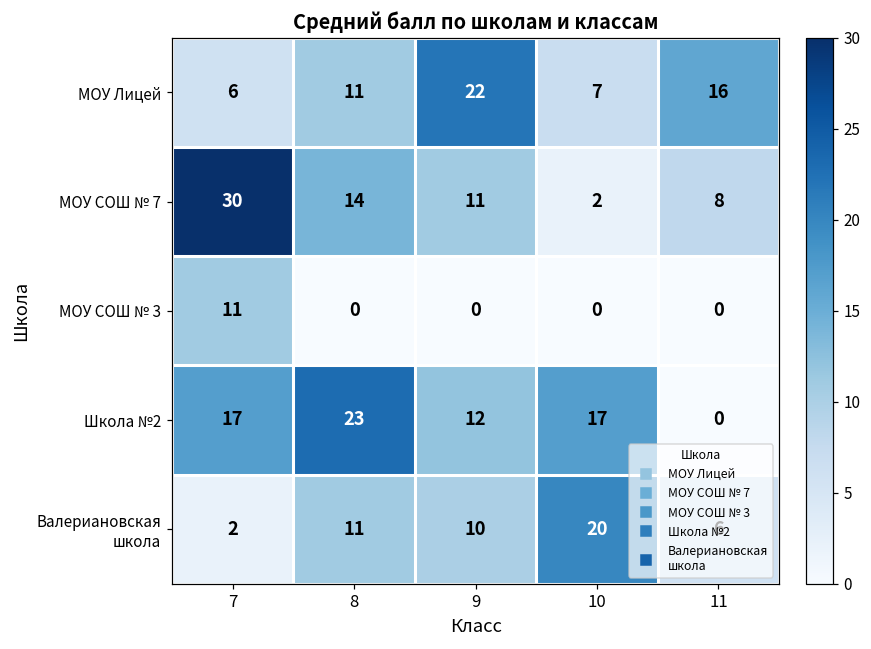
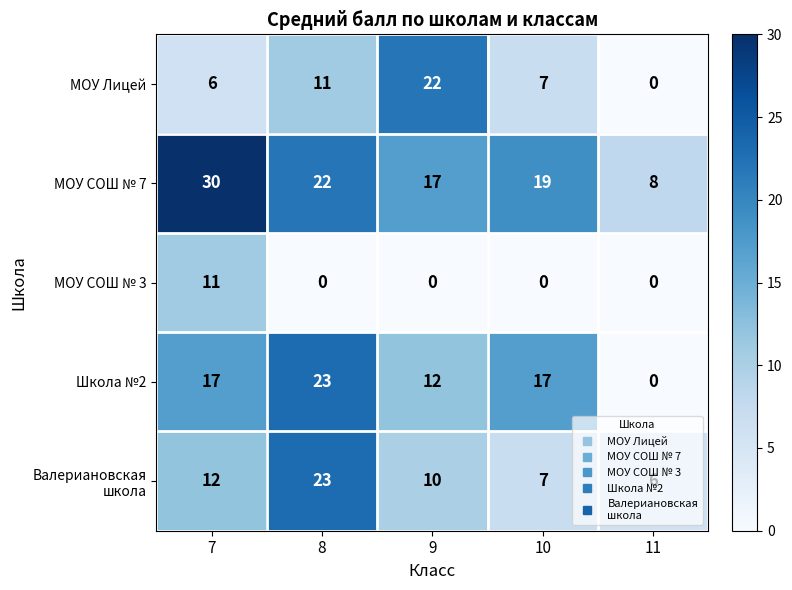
МОУ Лицей, 11: 16 -> 0
МОУ СОШ № 7, 8: 14 -> 22
МОУ СОШ № 7, 9: 11 -> 17
МОУ СОШ № 7, 10: 2 -> 19
Валериановская школа, 7: 2 -> 12
Валериановская школа, 8: 11 -> 23
Валериановская школа, 10: 20 -> 7
